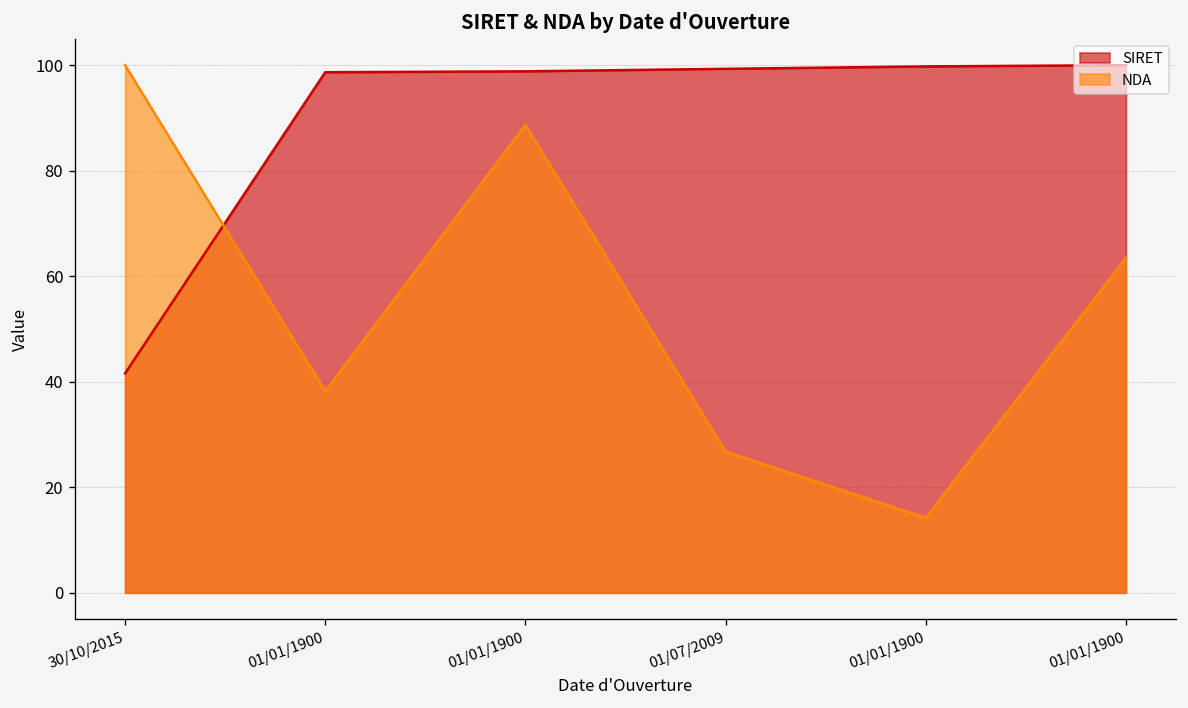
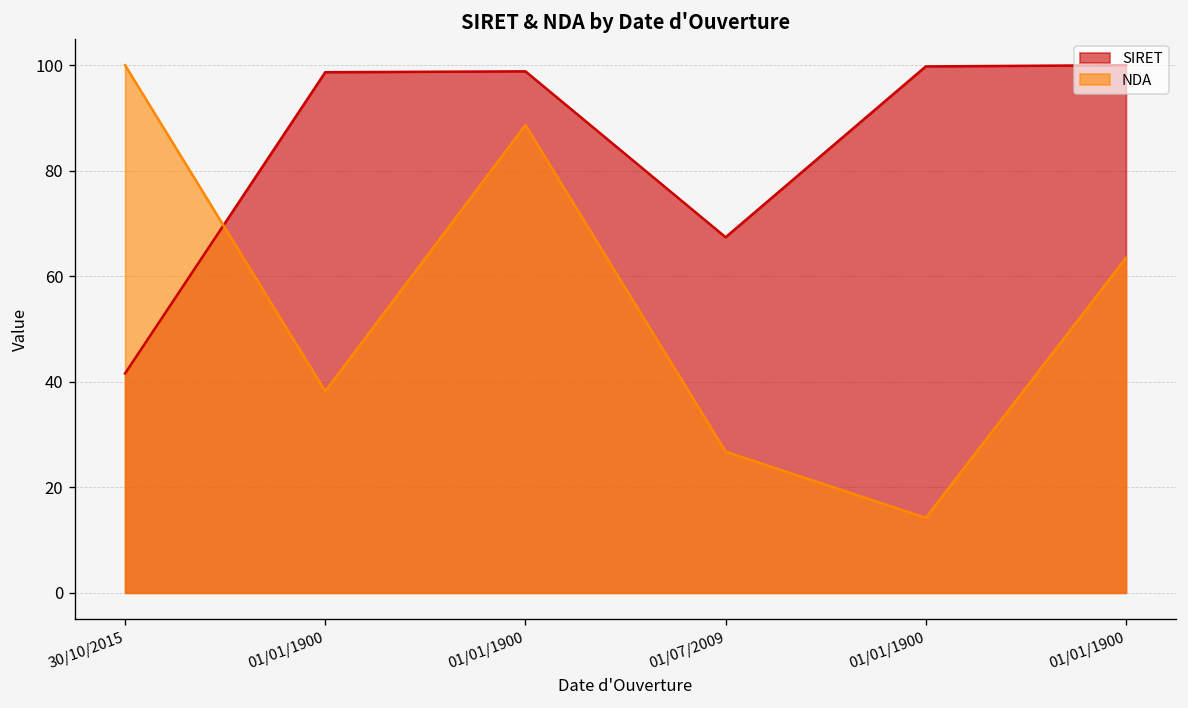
SIRET, 01/07/2009: 99 -> 67
